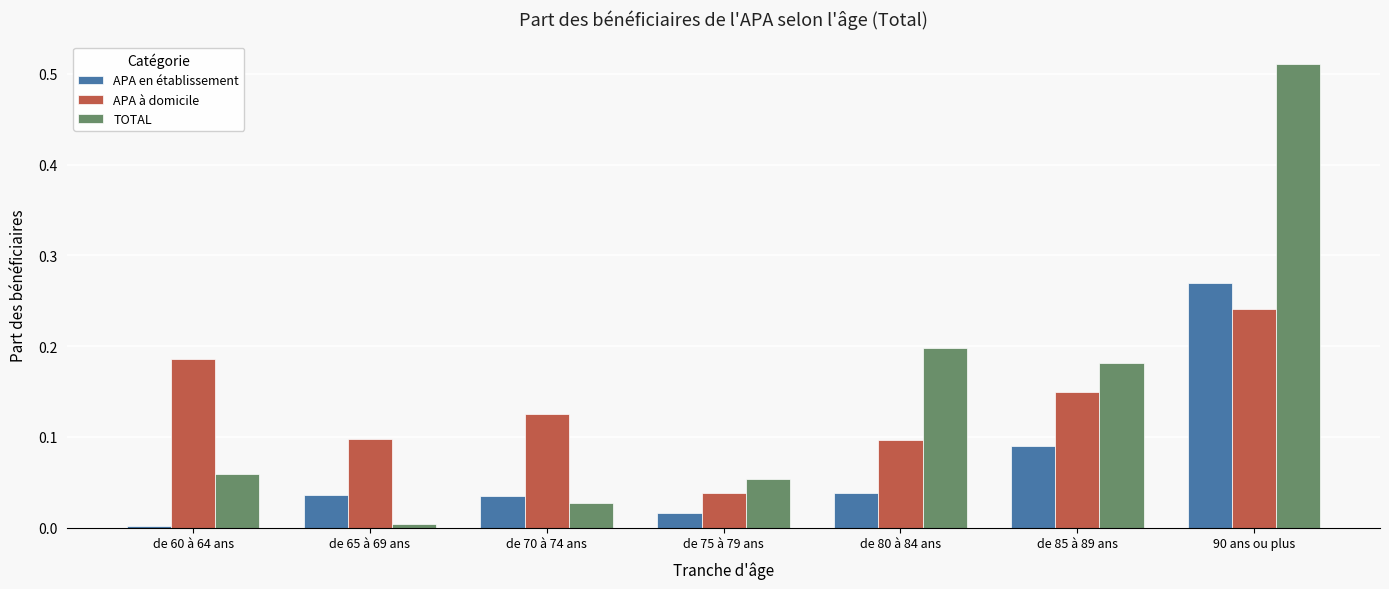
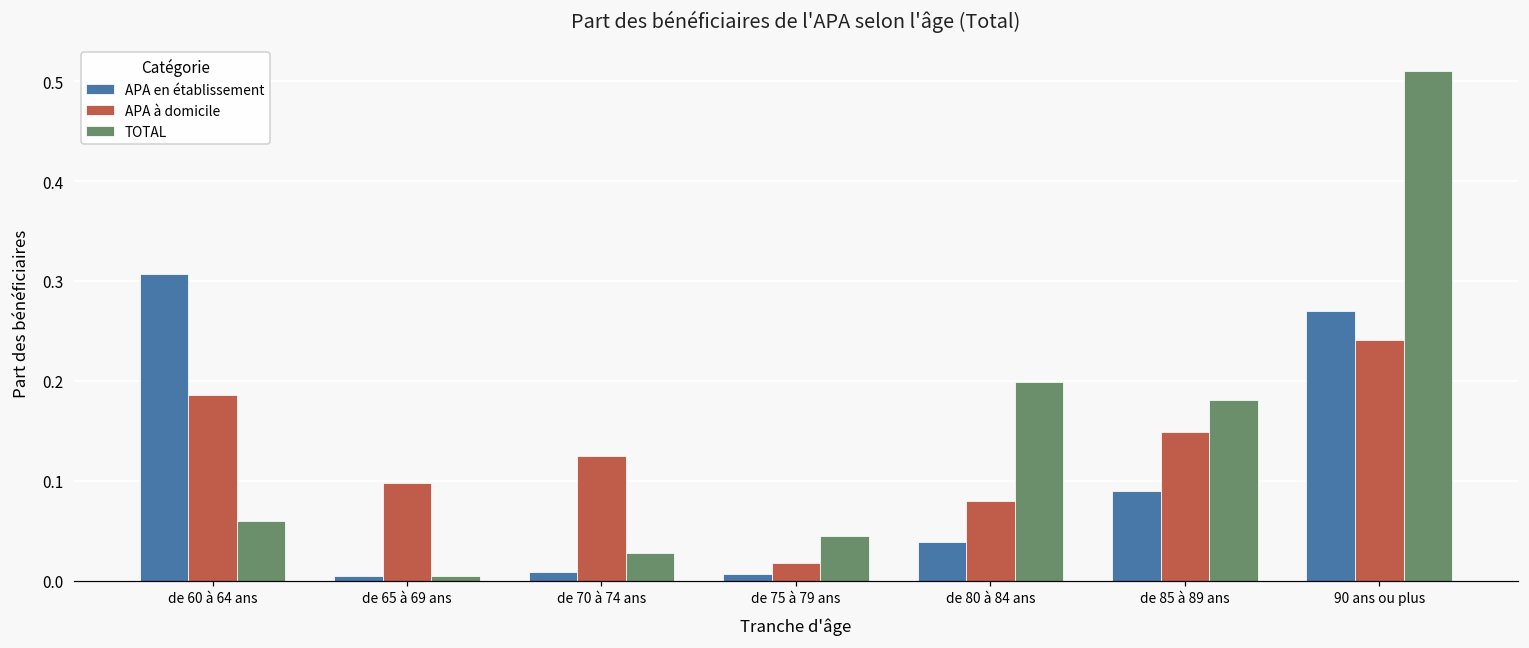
APA en établissement, de 60 à 64 ans: 0.00 -> 0.31
APA en établissement, de 65 à 69 ans: 0.04 -> 0.00
APA en établissement, de 70 à 74 ans: 0.04 -> 0.01
APA en établissement, de 75 à 79 ans: 0.02 -> 0.01
APA à domicile, de 75 à 79 ans: 0.04 -> 0.02
TOTAL, de 75 à 79 ans: 0.05 -> 0.04
APA à domicile, de 80 à 84 ans: 0.10 -> 0.08
